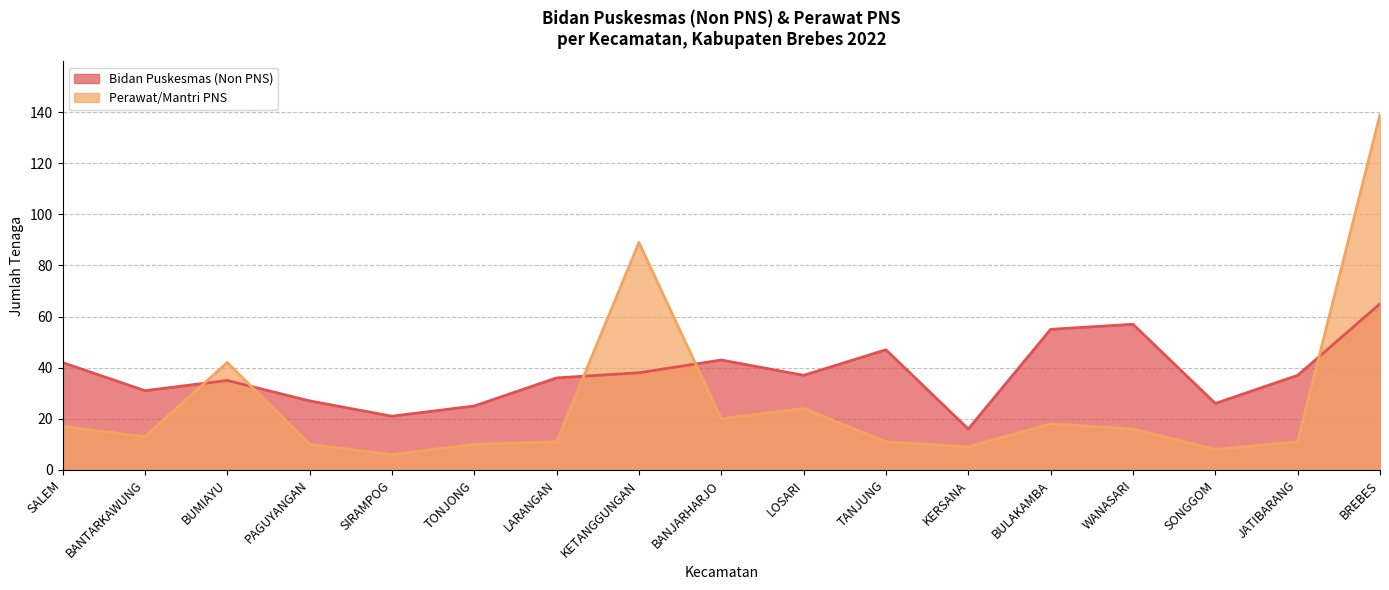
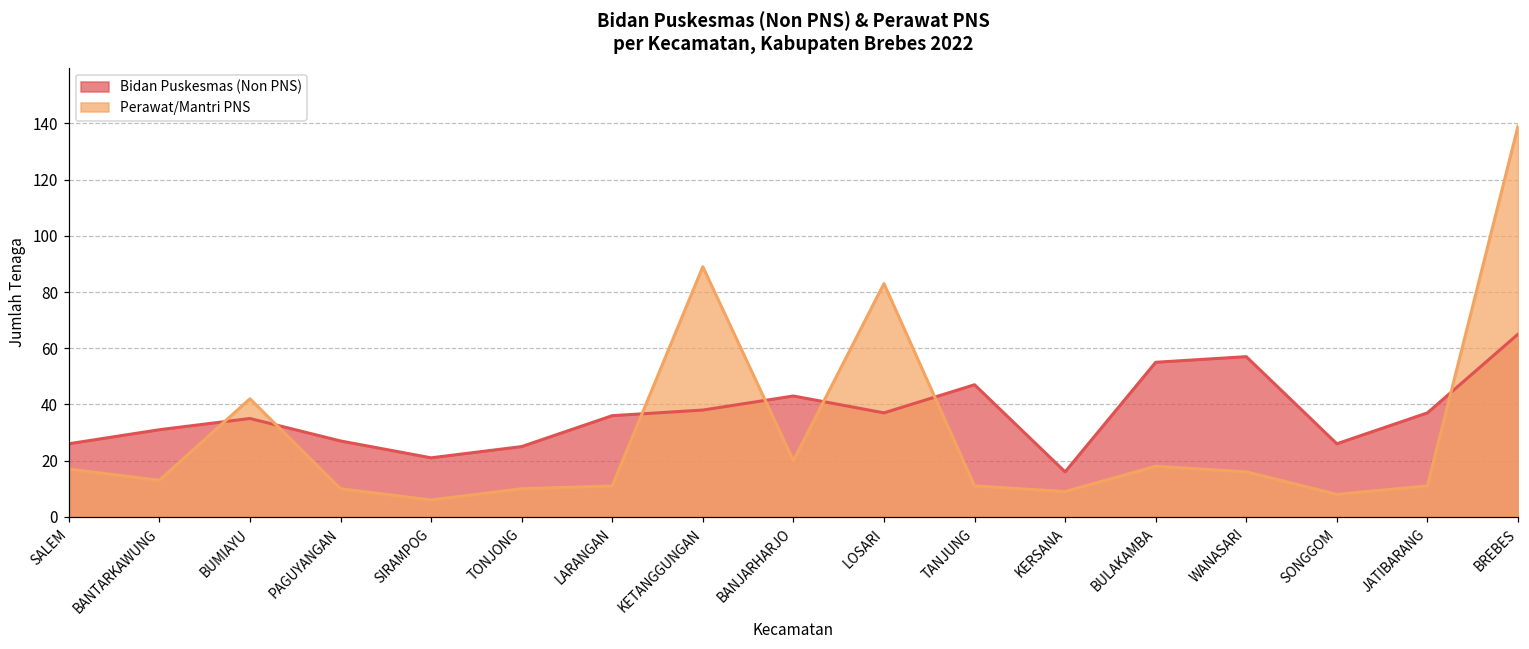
Bidan Puskesmas (Non PNS), SALEM: 42 -> 26
Perawat/Mantri PNS, LOSARI: 24 -> 83
